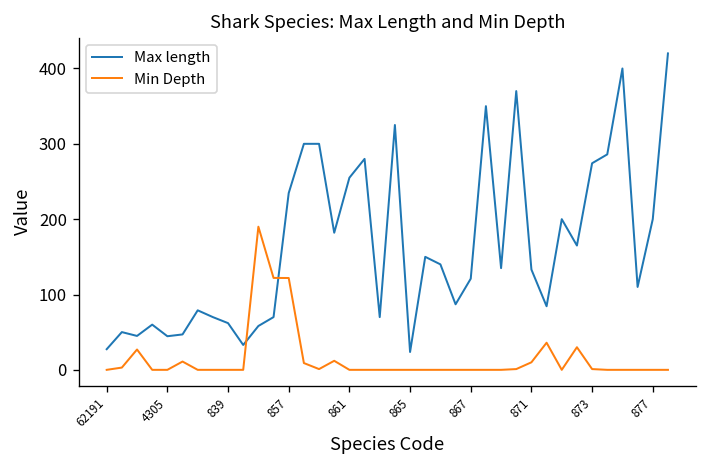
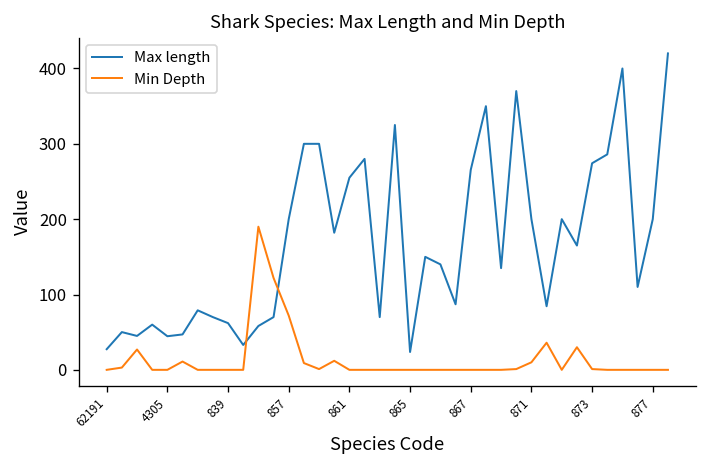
Max length, 857: 230 -> 200
Min Depth, 857: 120 -> 70
Max length, 867: 120 -> 270
Max length, 871: 130 -> 200
